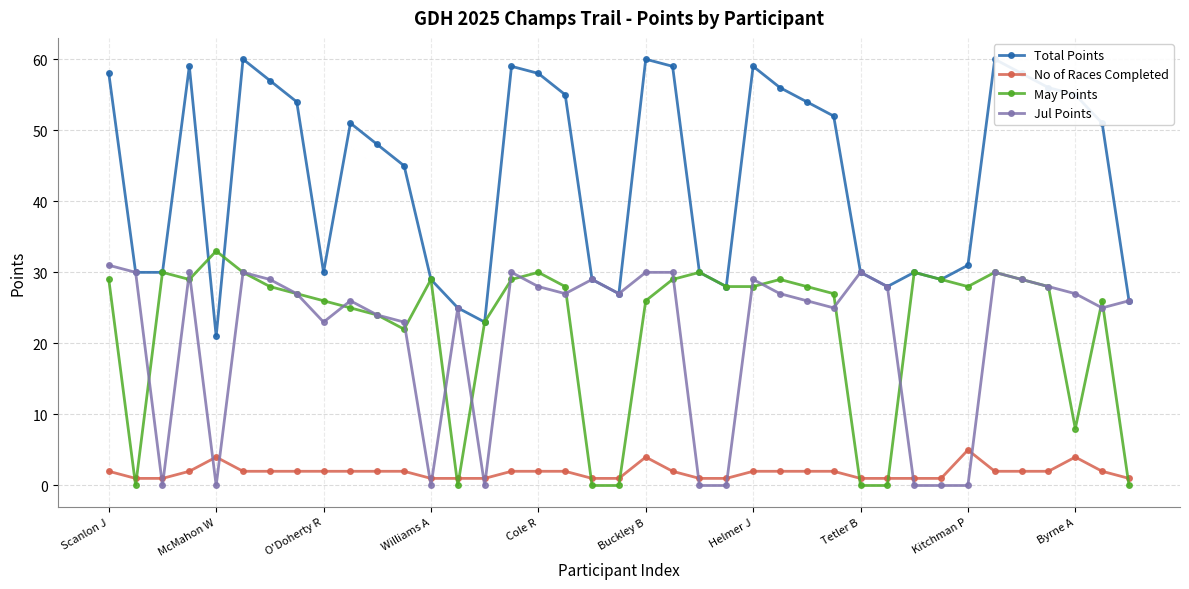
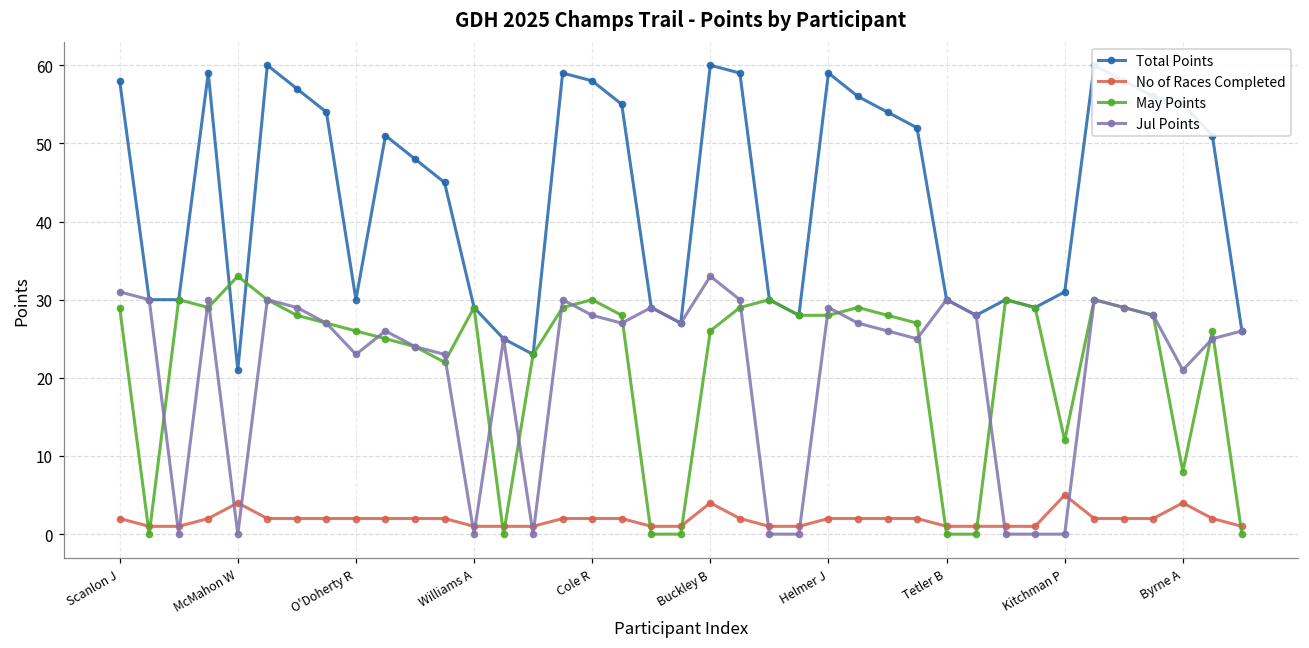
Jul Points, Buckley B: 30 -> 33
May Points, Kitchman P: 28 -> 12
Jul Points, Byrne A: 27 -> 21
